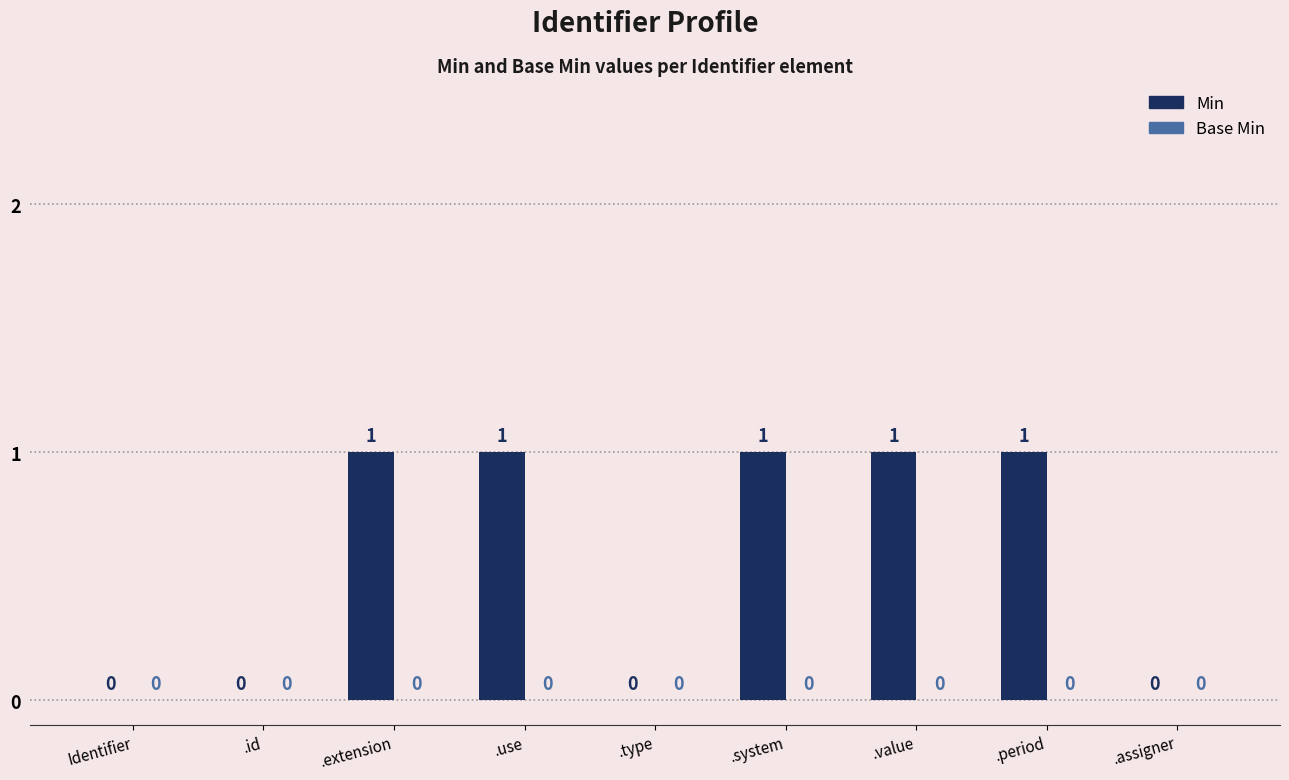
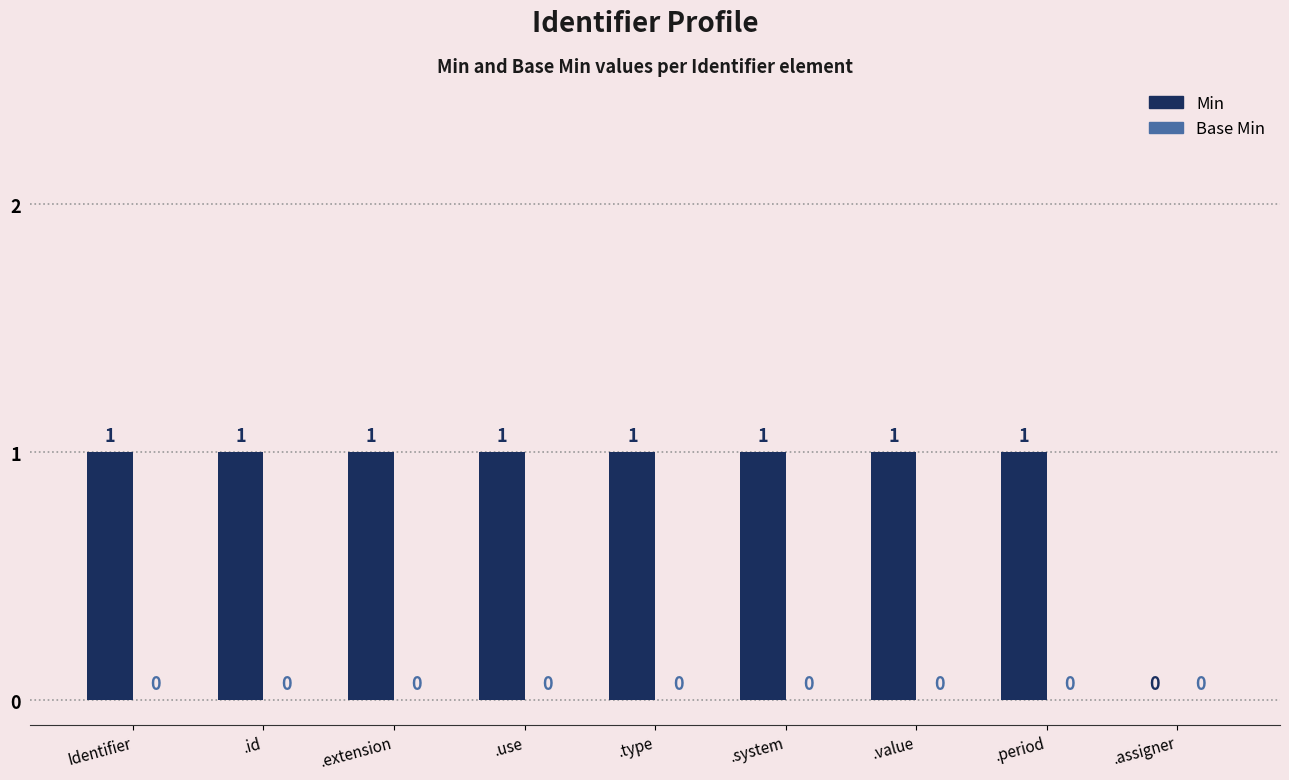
Min, Identifier: 0 -> 1
Min, .id: 0 -> 1
Min, .type: 0 -> 1
